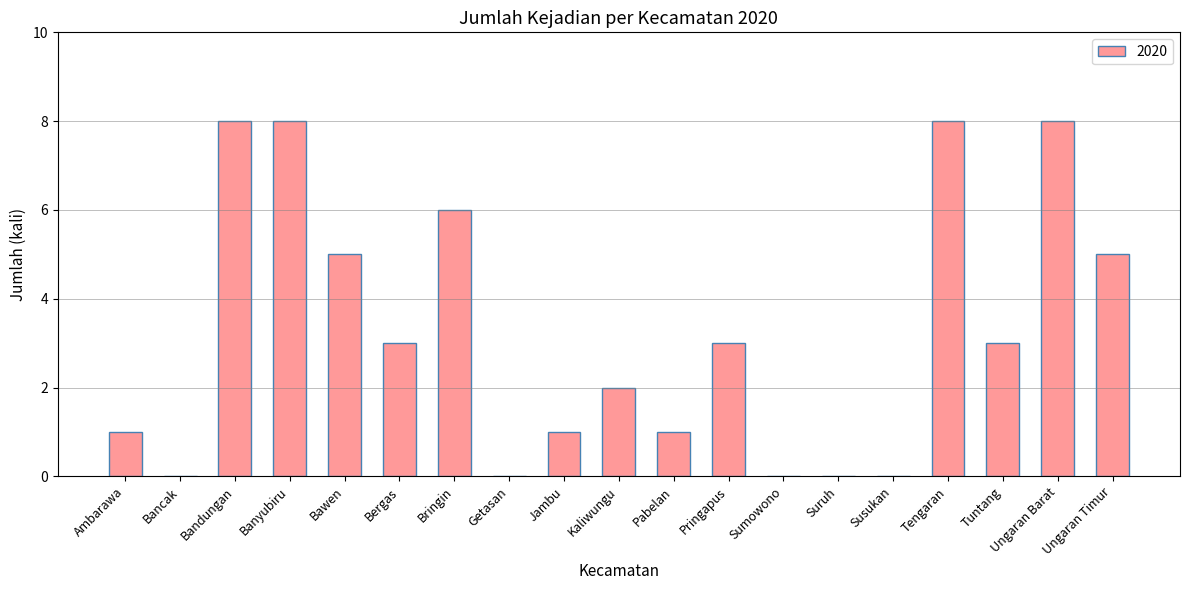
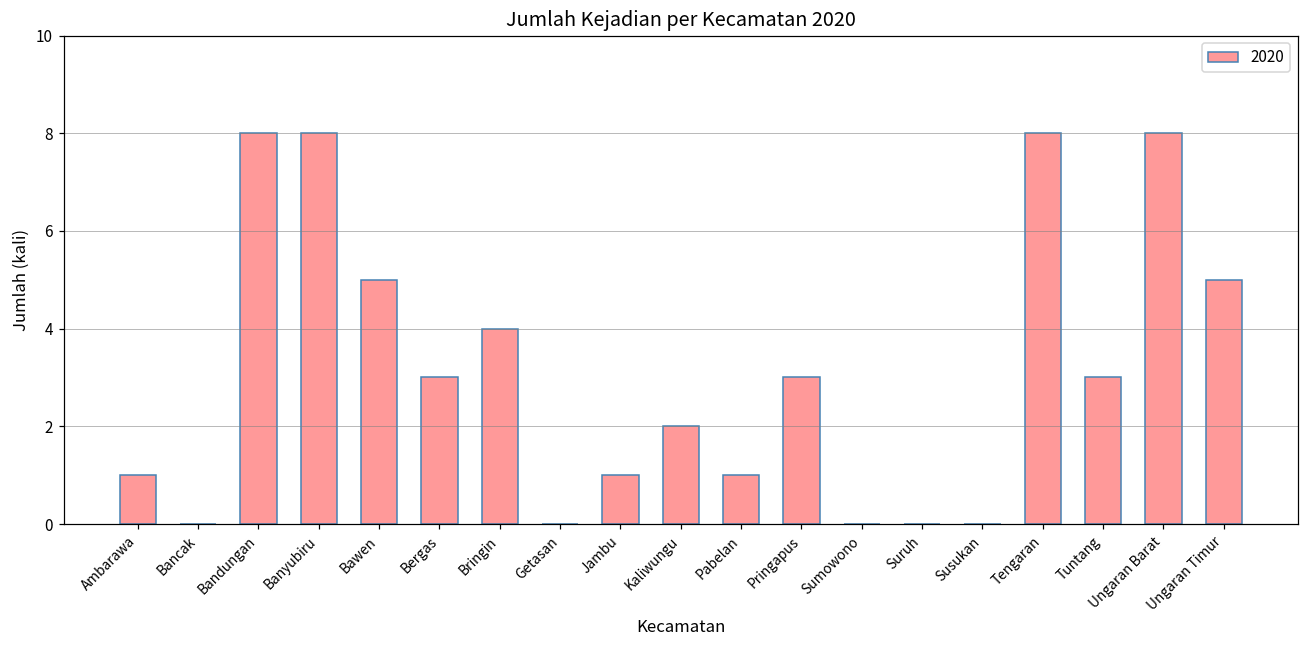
Bringin: 6 -> 4
